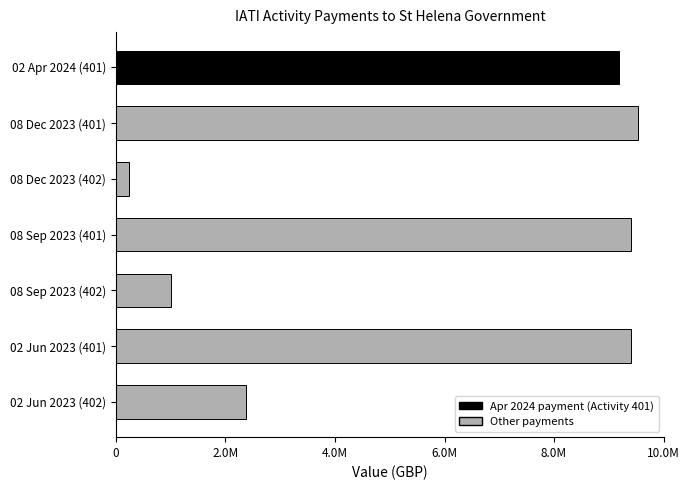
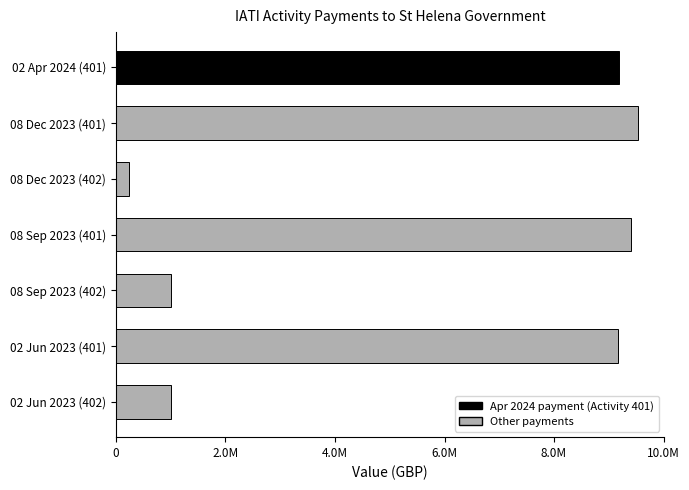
02 Jun 2023 (401): 9400000 -> 9200000
02 Jun 2023 (402): 2400000 -> 1000000
